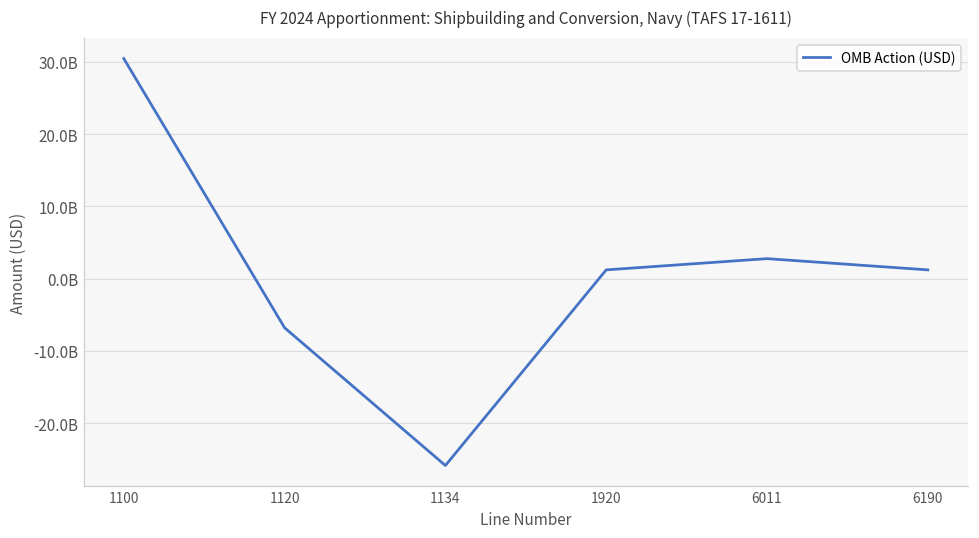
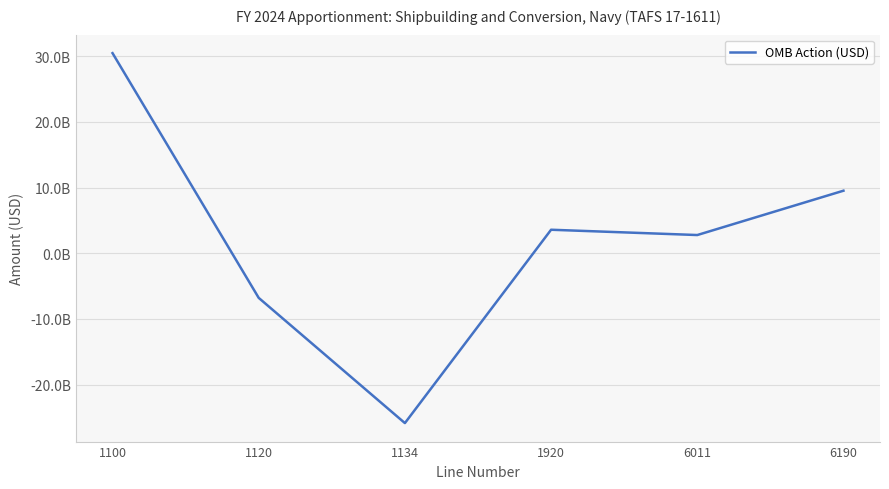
1920: 1000000000 -> 4000000000
6190: 1000000000 -> 10000000000
